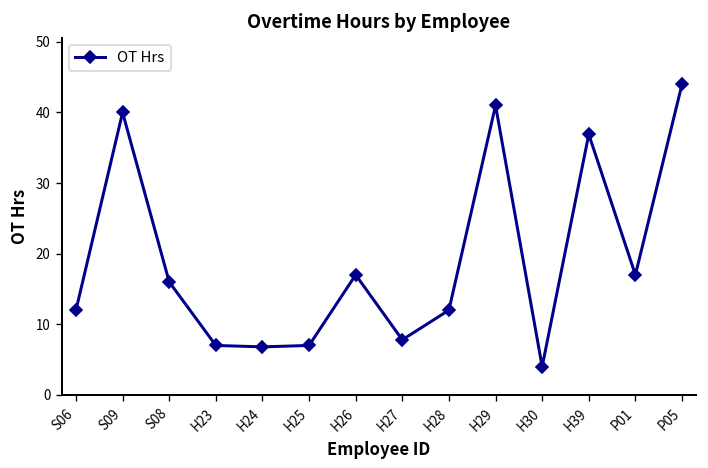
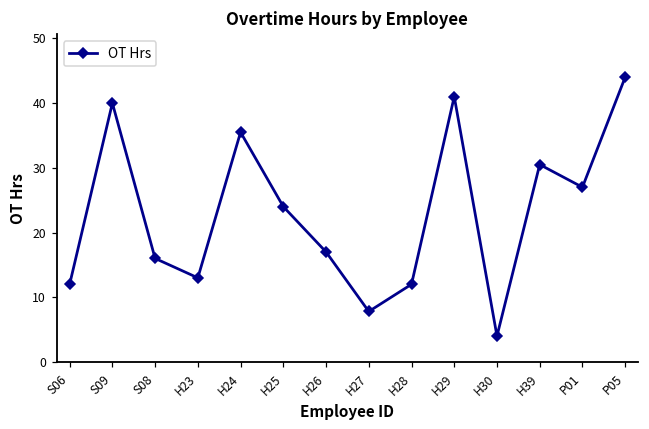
H23: 7 -> 13
H24: 7 -> 36
H25: 7 -> 24
H39: 37 -> 31
P01: 17 -> 27
